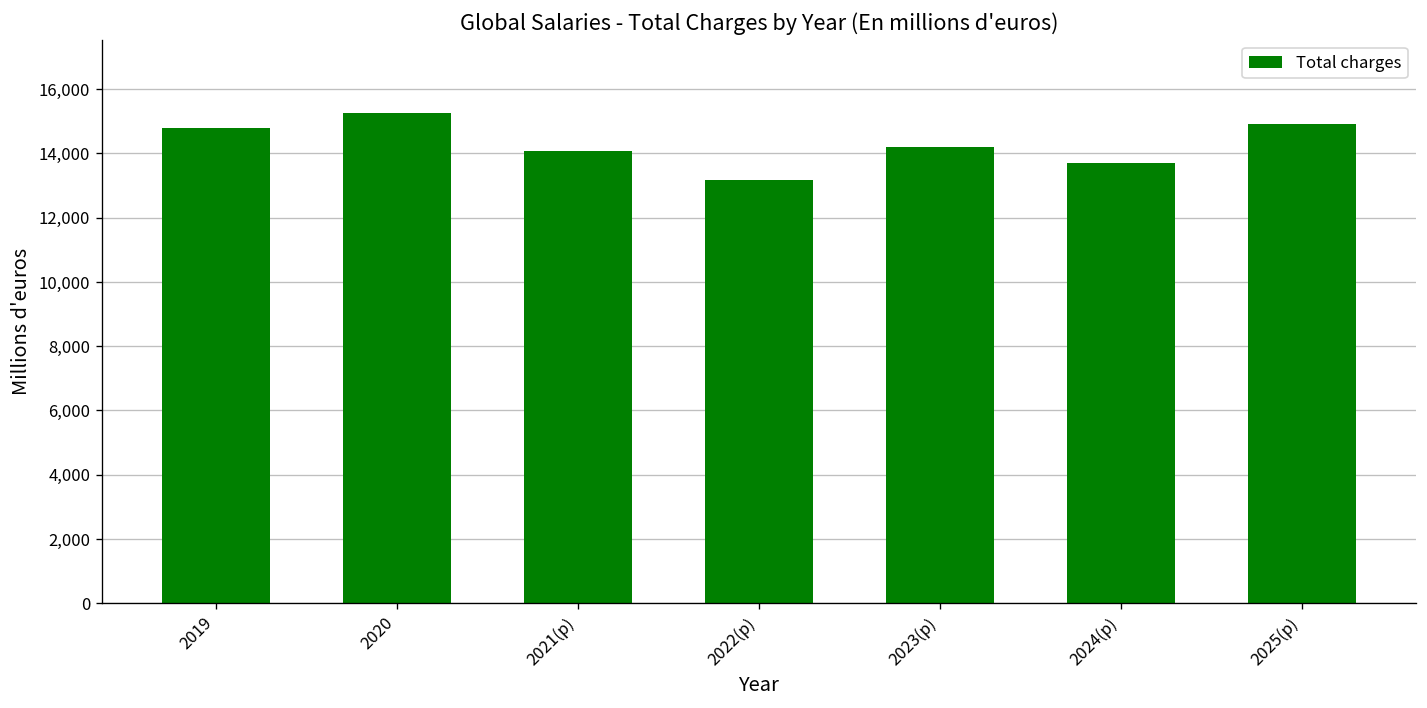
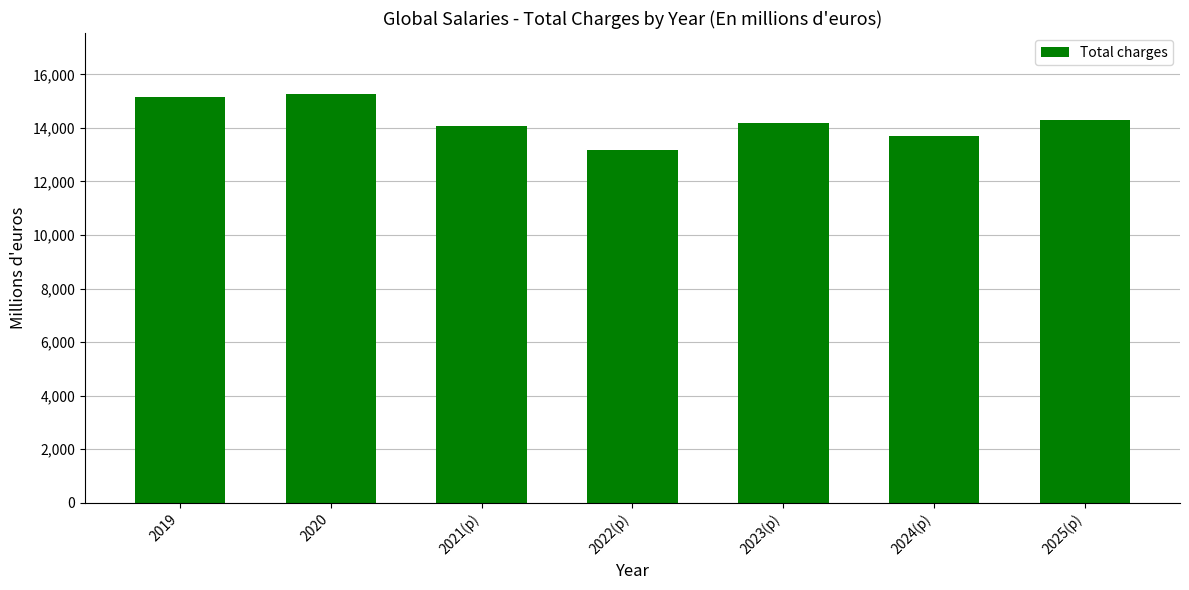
2019: 14,800 -> 15,100
2025(p): 14,900 -> 14,300
